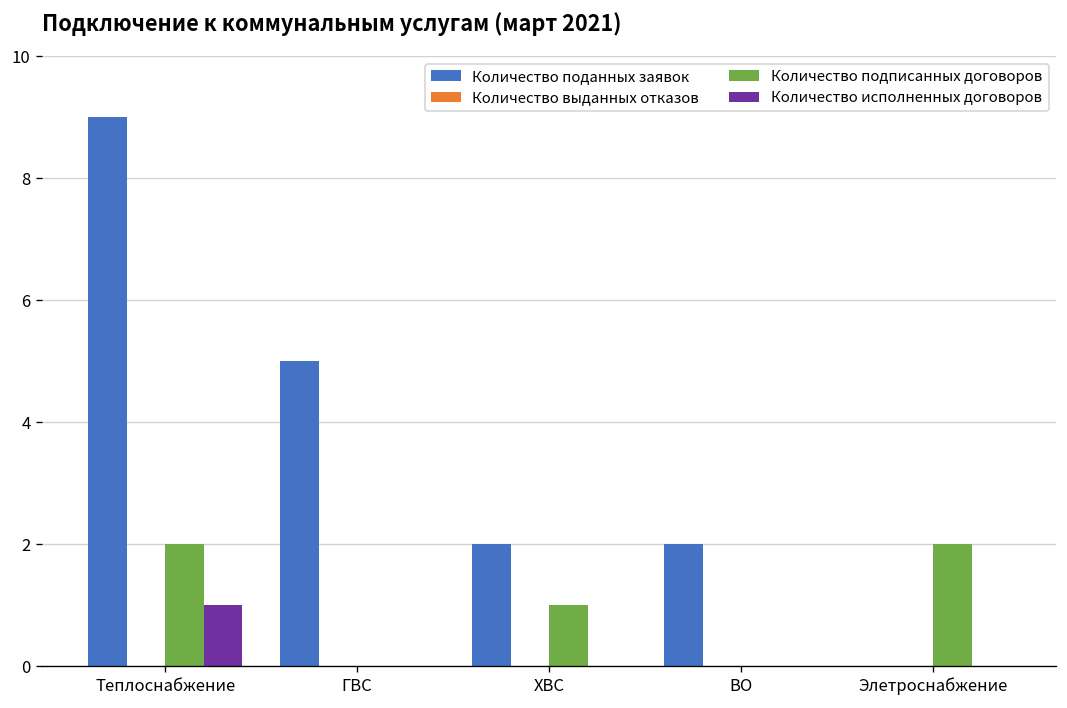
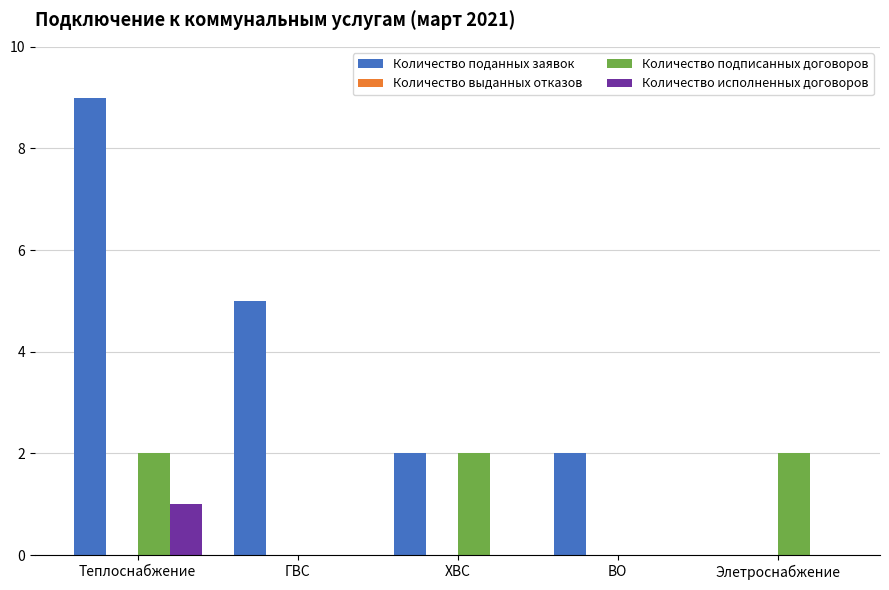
Количество подписанных договоров, ХВС: 1 -> 2
